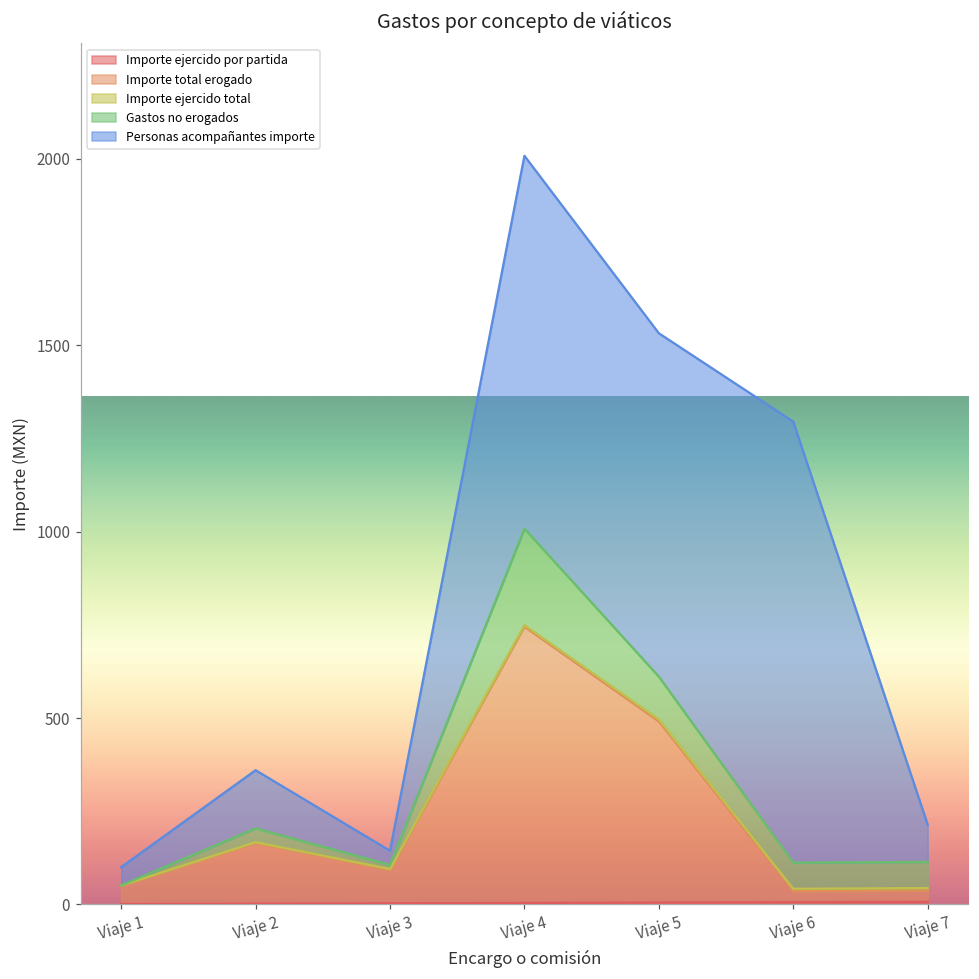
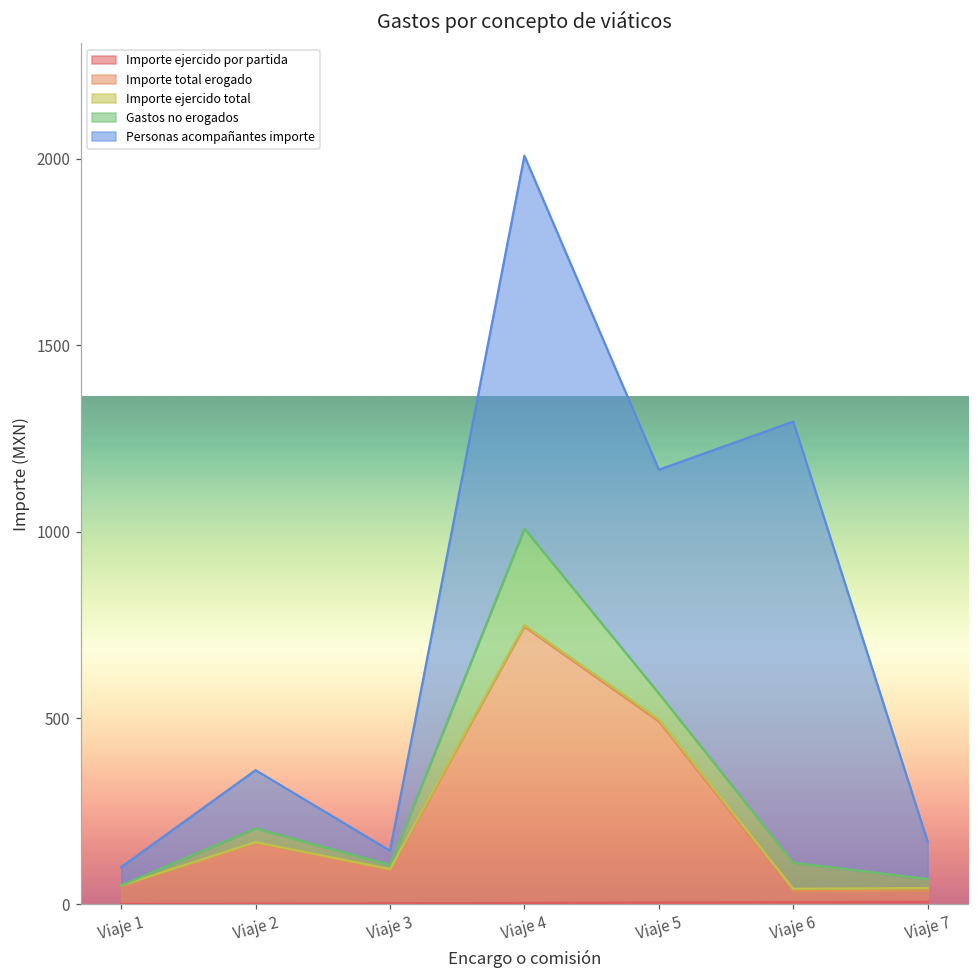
Gastos no erogados, Viaje 5: 120 -> 70
Personas acompañantes importe, Viaje 5: 920 -> 600
Gastos no erogados, Viaje 7: 70 -> 20
